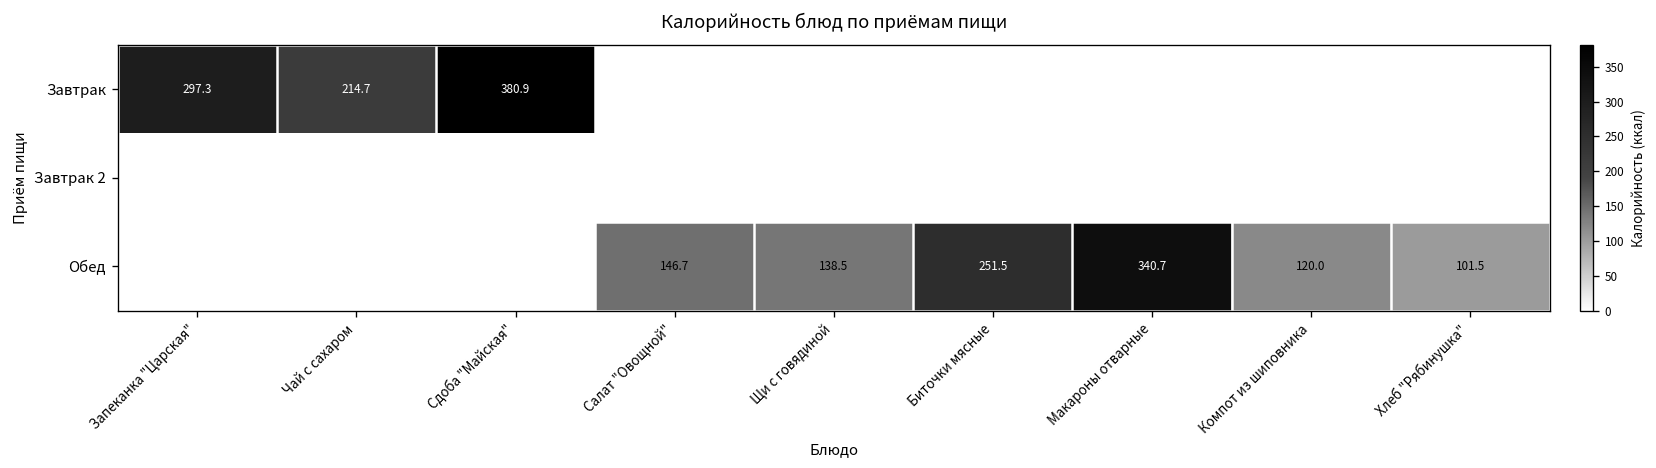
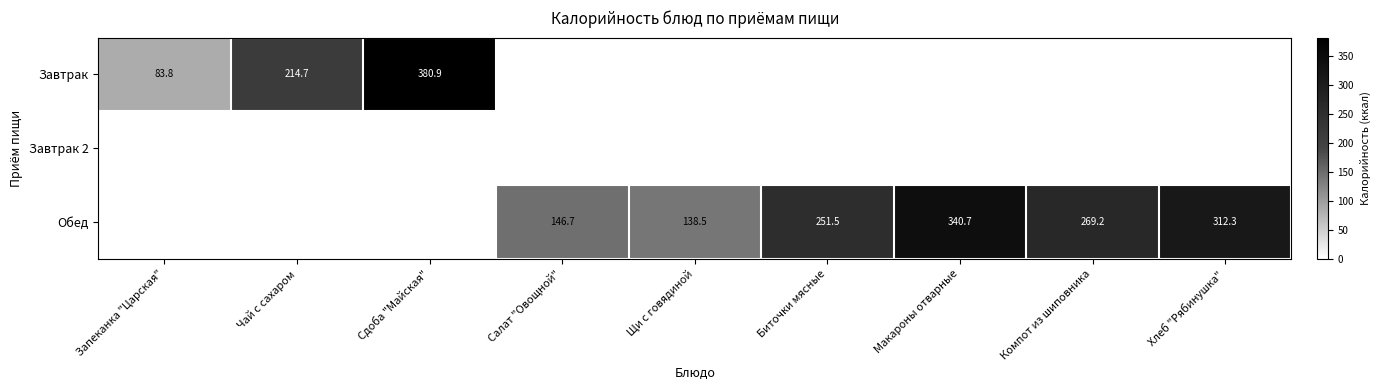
Завтрак, Запеканка "Царская": 297.3 -> 83.8
Обед, Компот из шиповника: 120.0 -> 269.2
Обед, Хлеб "Рябинушка": 101.5 -> 312.3
